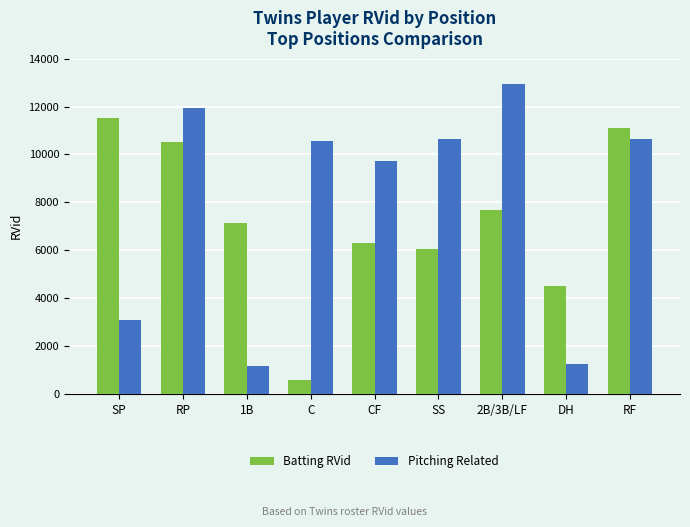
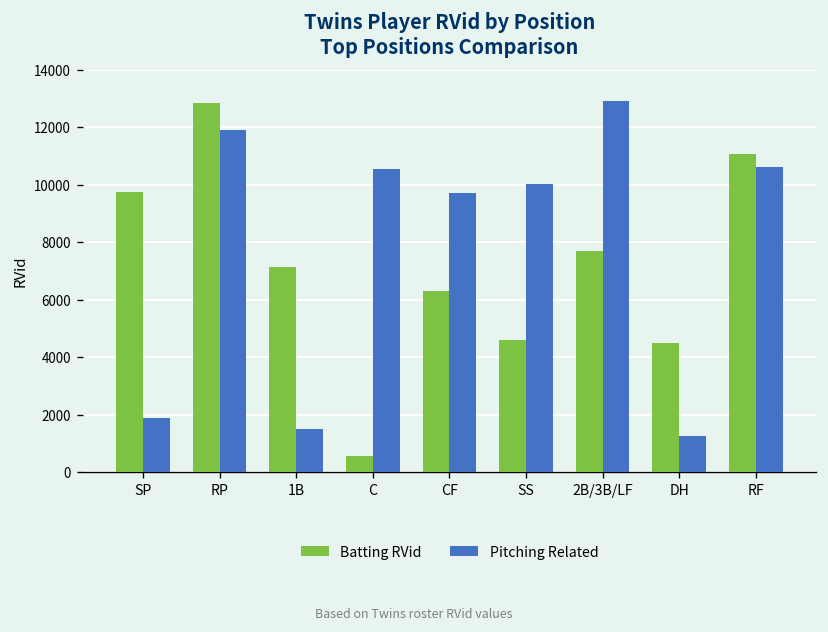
Batting RVid, SP: 11500 -> 9800
Pitching Related, SP: 3100 -> 1900
Batting RVid, RP: 10500 -> 12900
Pitching Related, 1B: 1200 -> 1500
Batting RVid, SS: 6000 -> 4600
Pitching Related, SS: 10600 -> 10000
